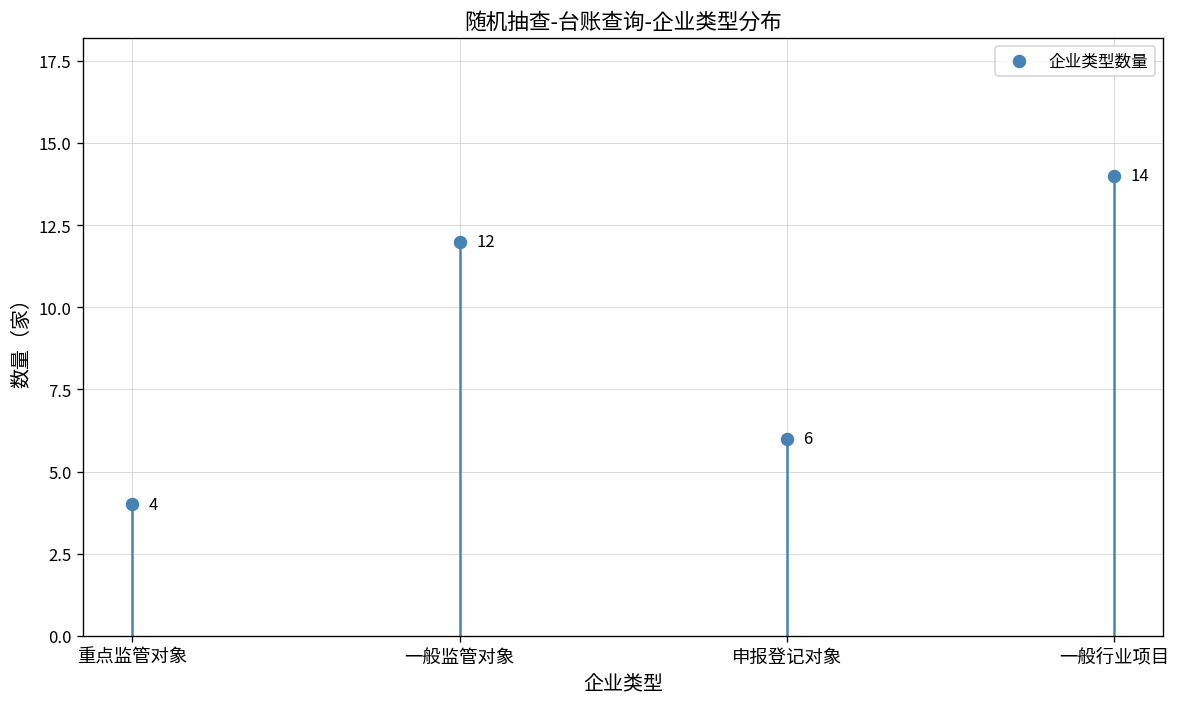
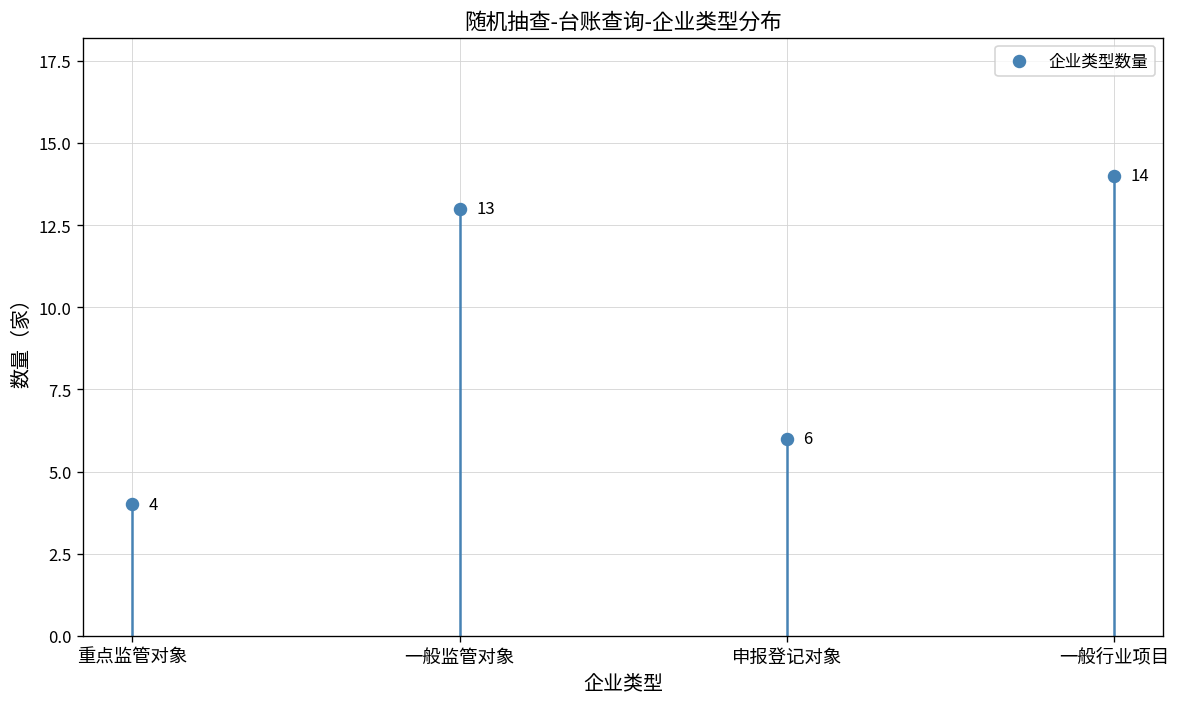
一般监管对象: 12 -> 13
